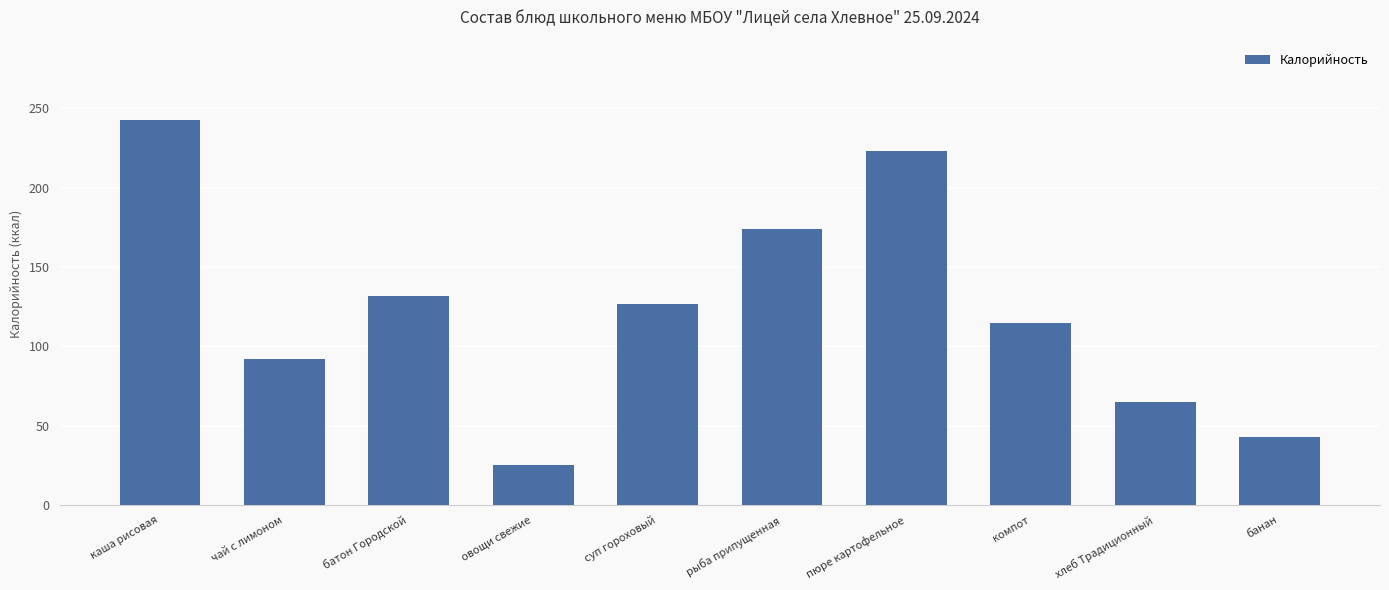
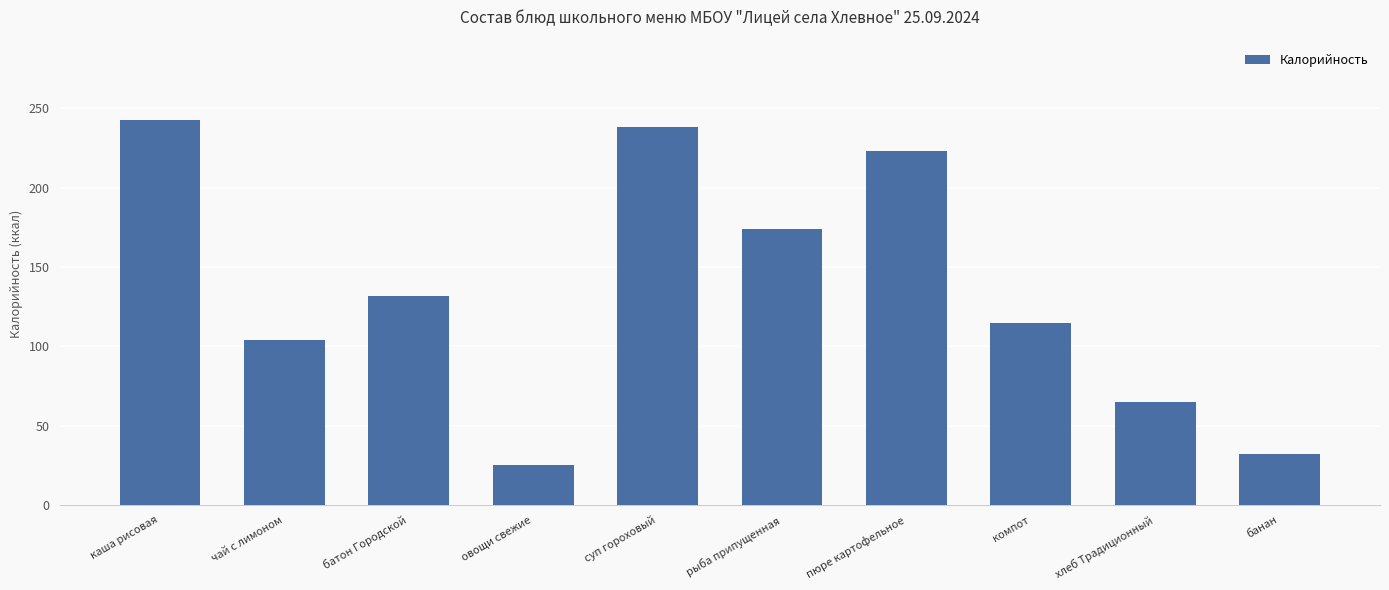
чай с лимоном: 92 -> 104
суп гороховый: 127 -> 238
банан: 43 -> 32
